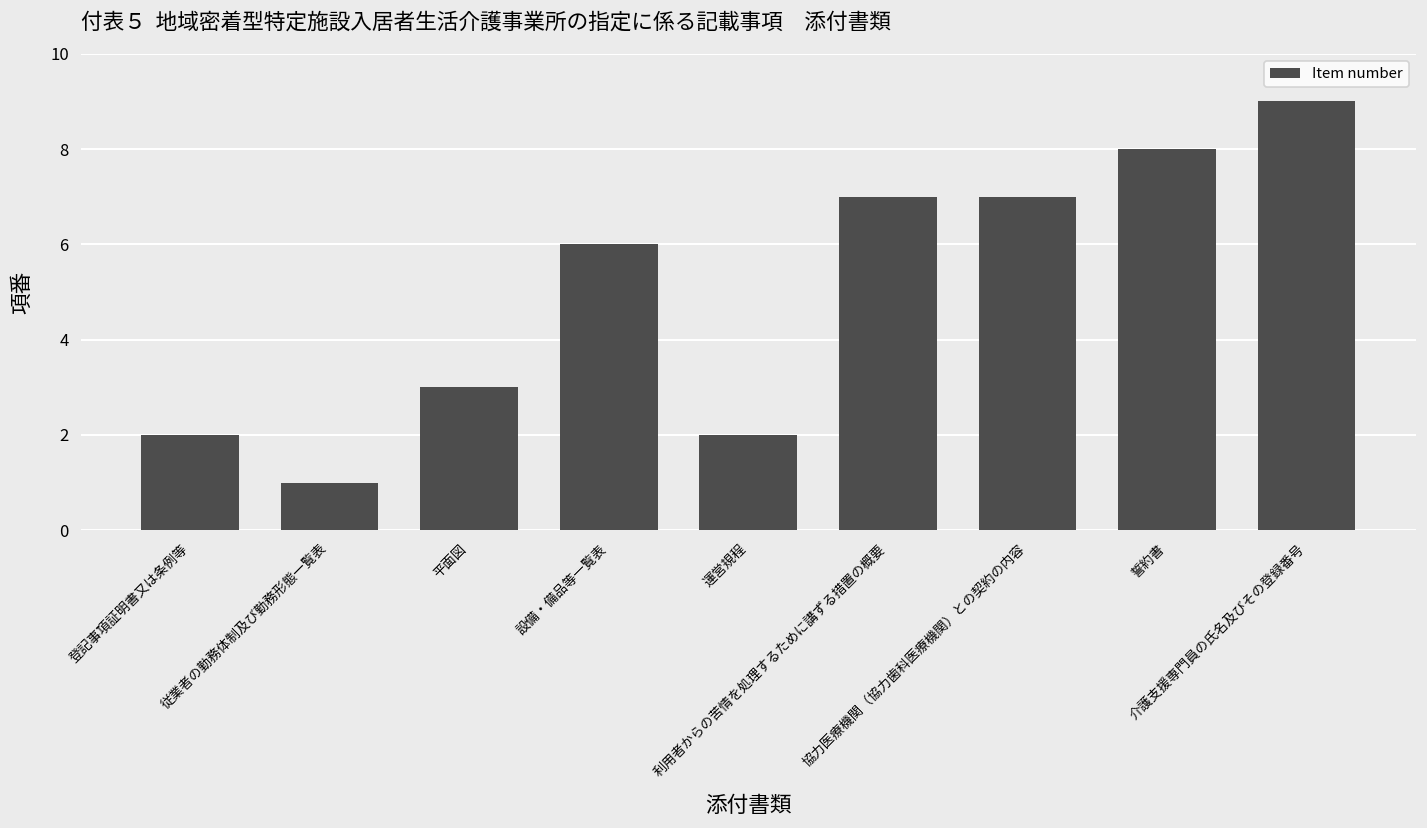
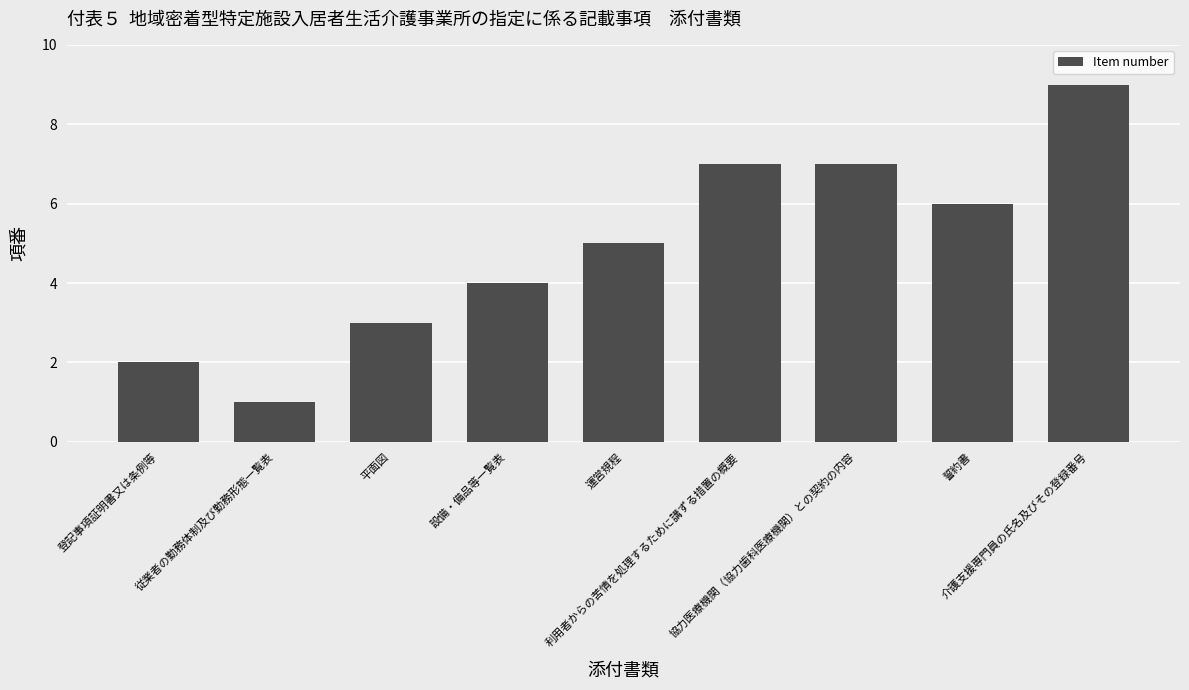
設備・備品等一覧表: 6 -> 4
運営規程: 2 -> 5
誓約書: 8 -> 6
